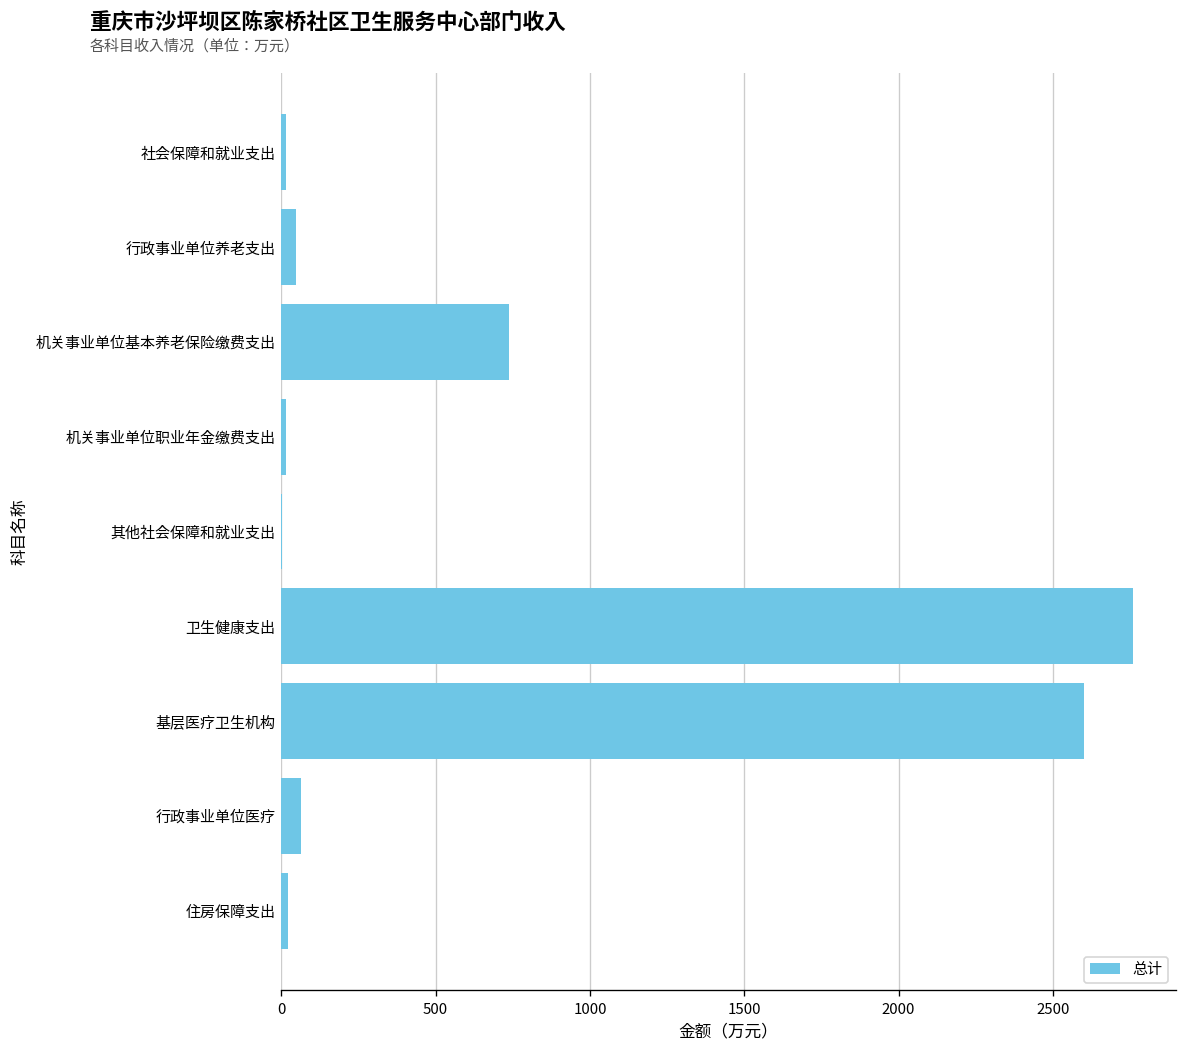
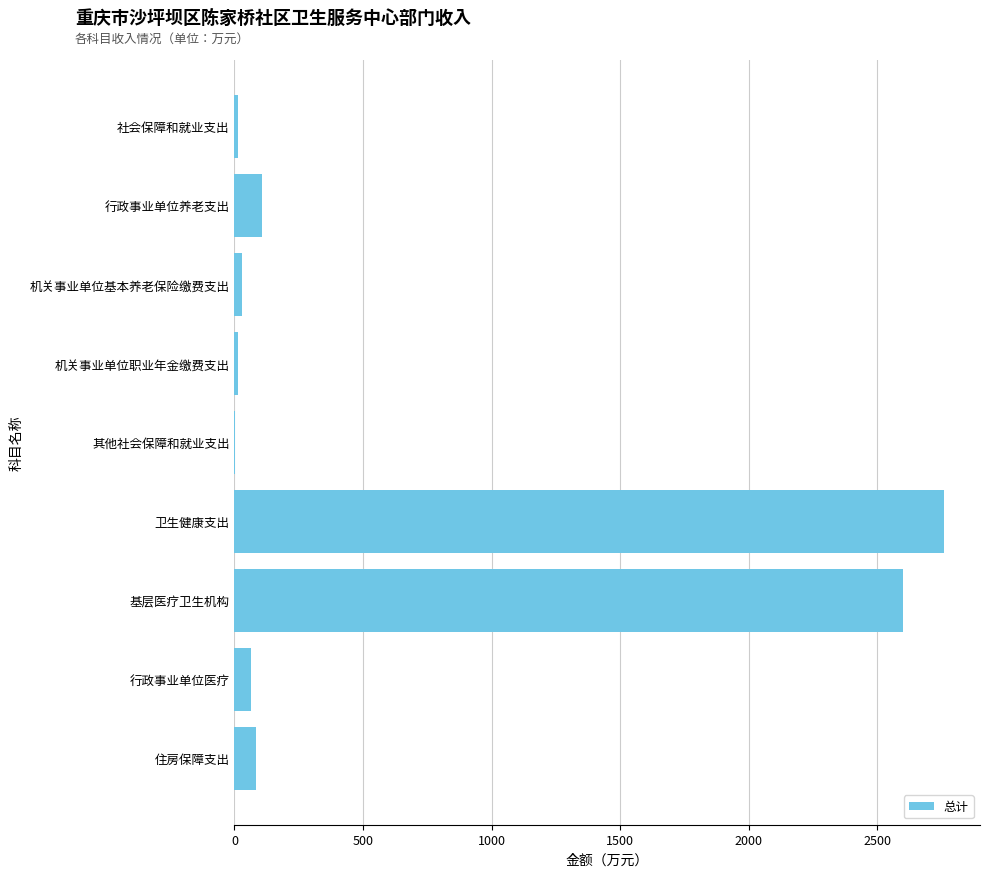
行政事业单位养老支出: 50 -> 110
机关事业单位基本养老保险缴费支出: 740 -> 30
住房保障支出: 20 -> 80
